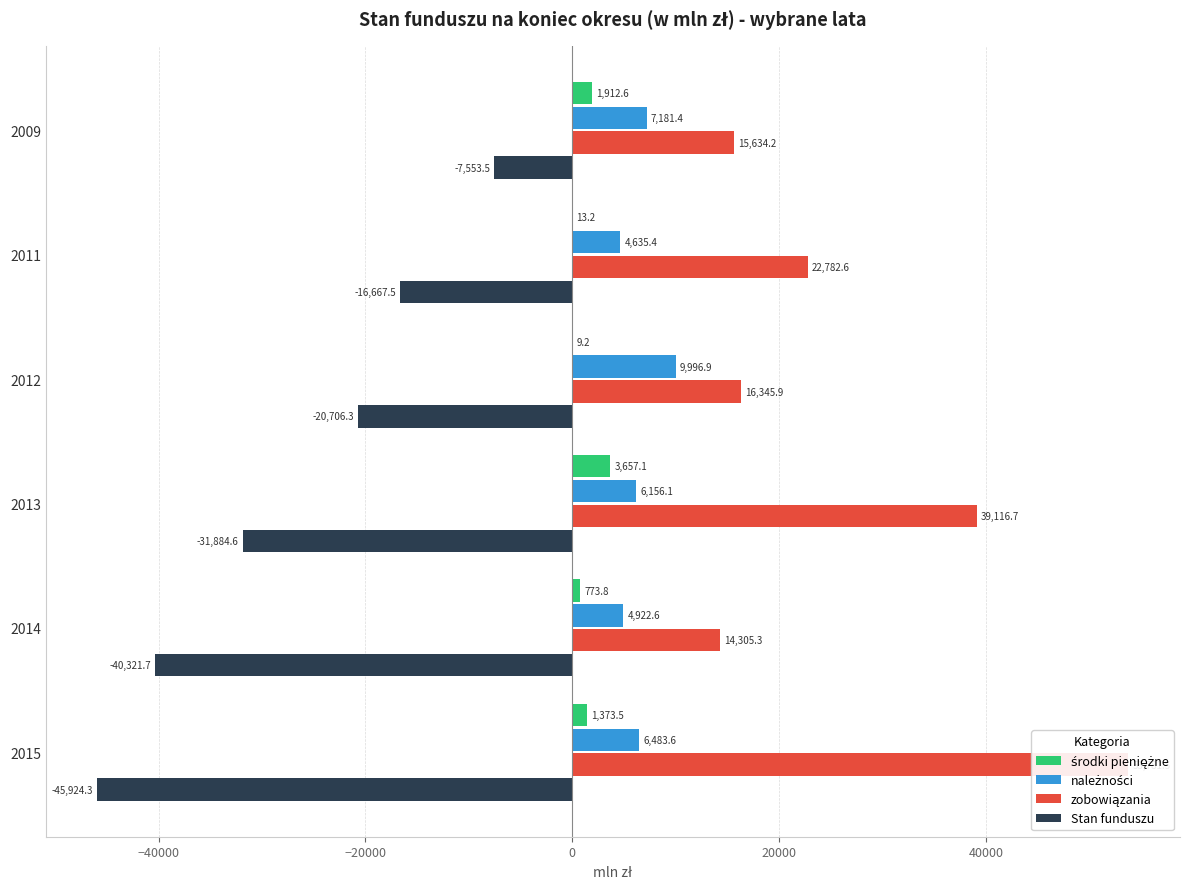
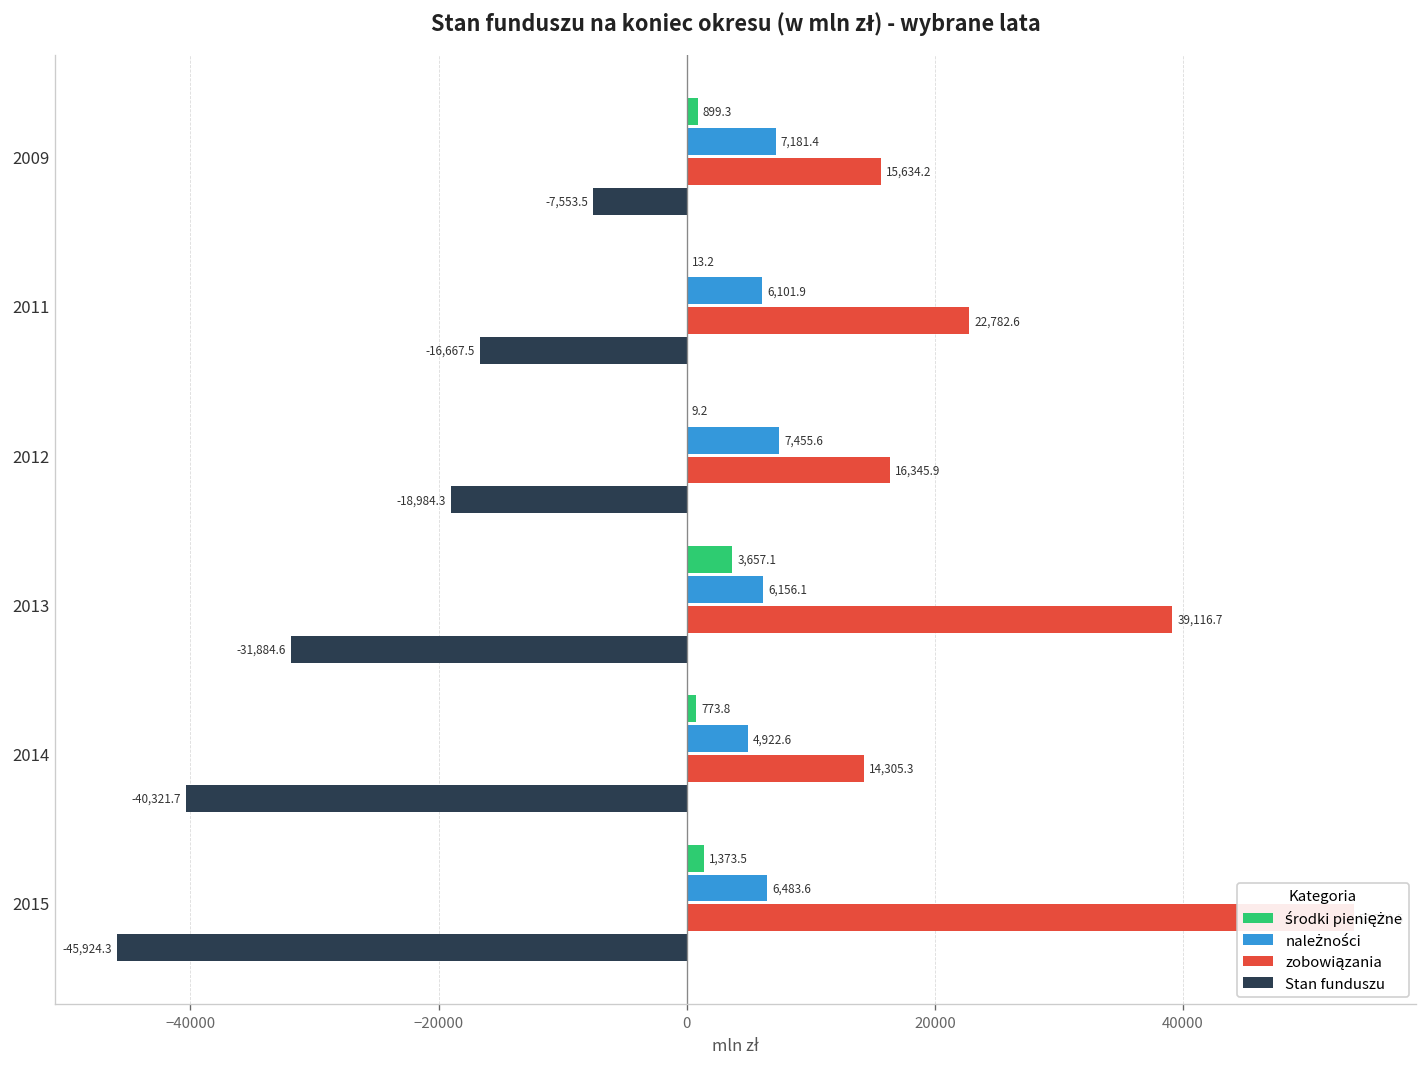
środki pieniężne, 2009: 1,912.6 -> 899.3
należności, 2011: 4,635.4 -> 6,101.9
należności, 2012: 9,996.9 -> 7,455.6
Stan funduszu, 2012: -20,706.3 -> -18,984.3
